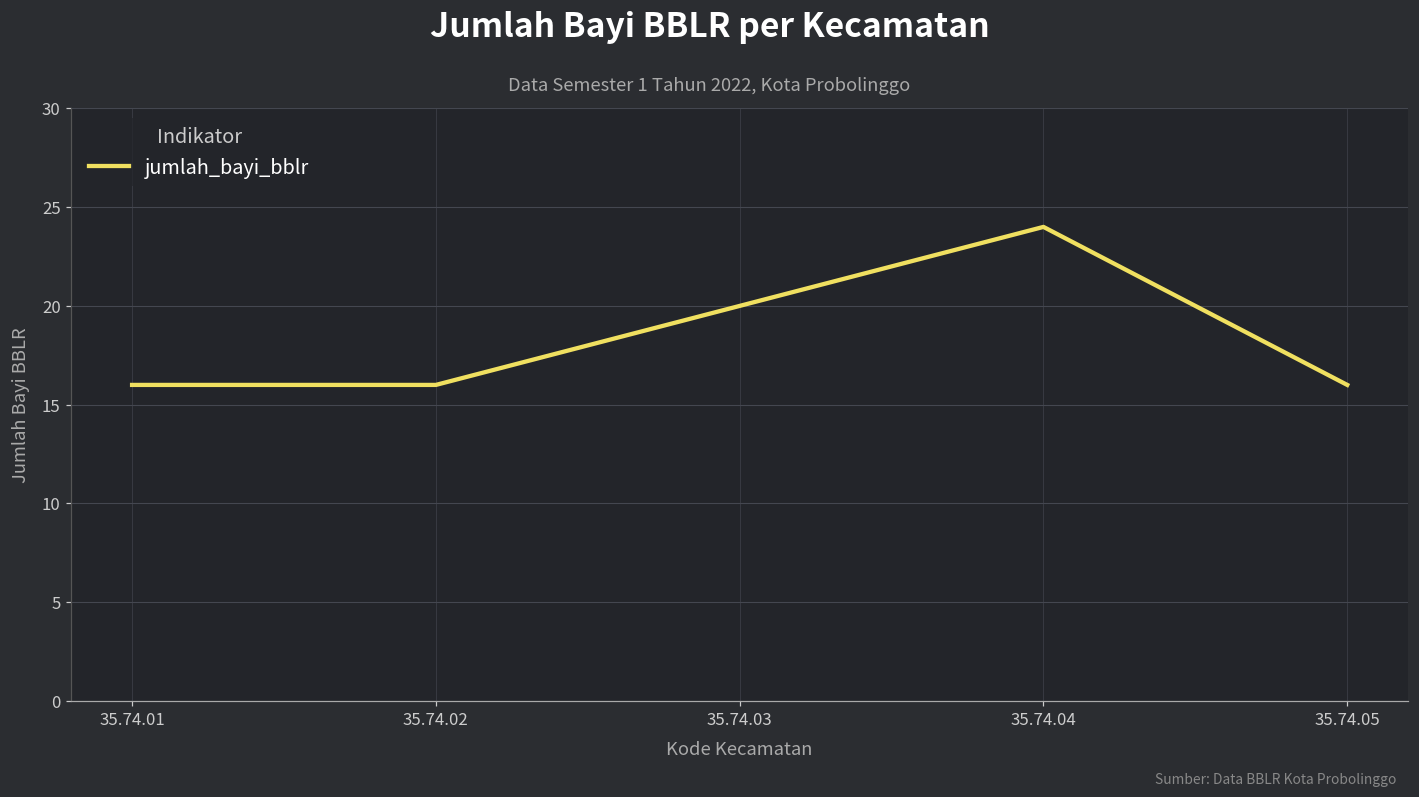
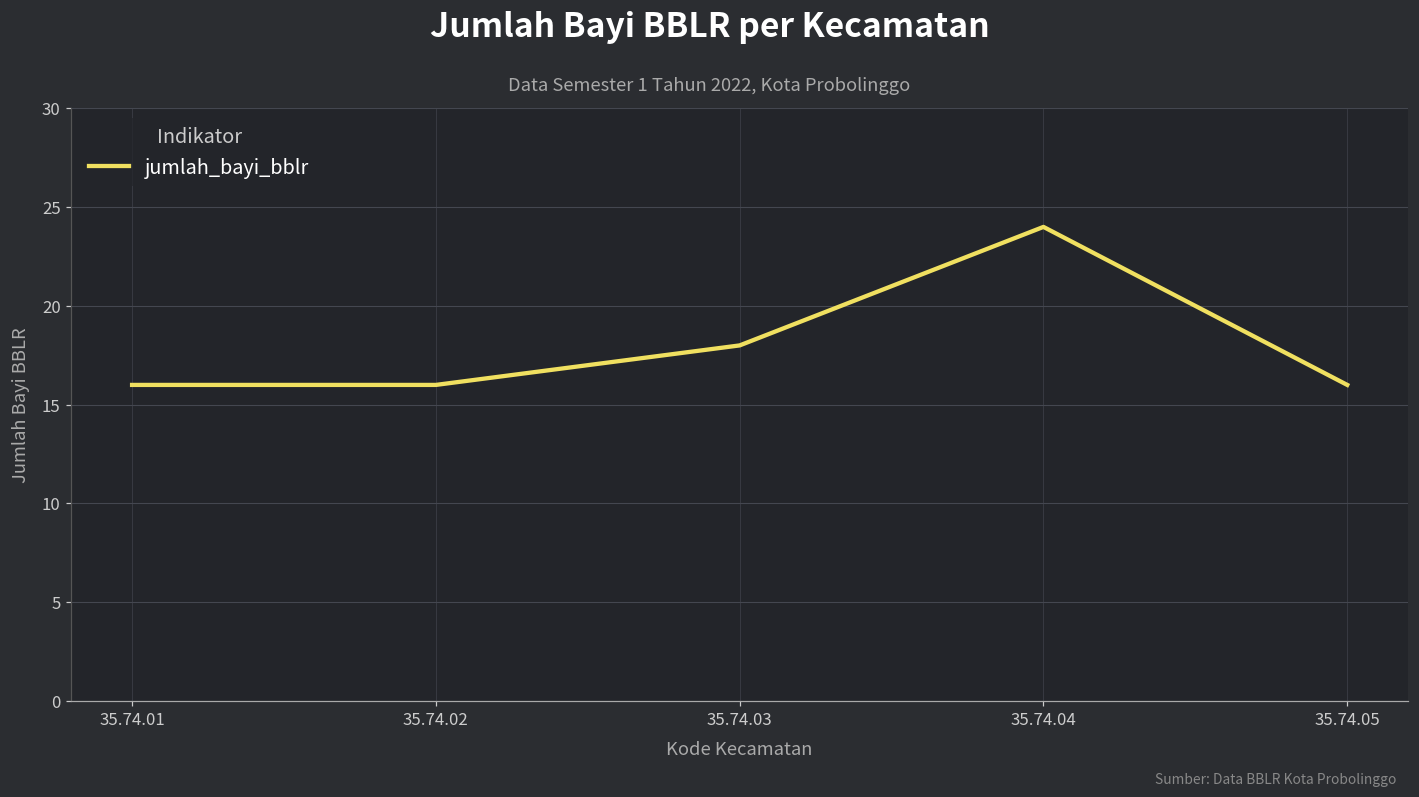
35.74.03: 20 -> 18
